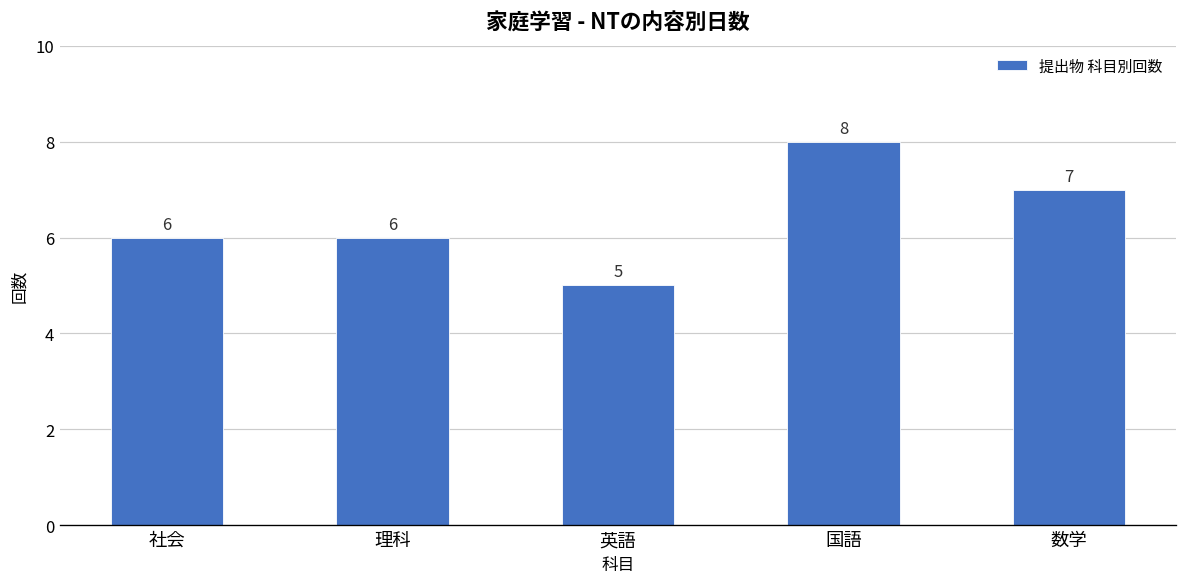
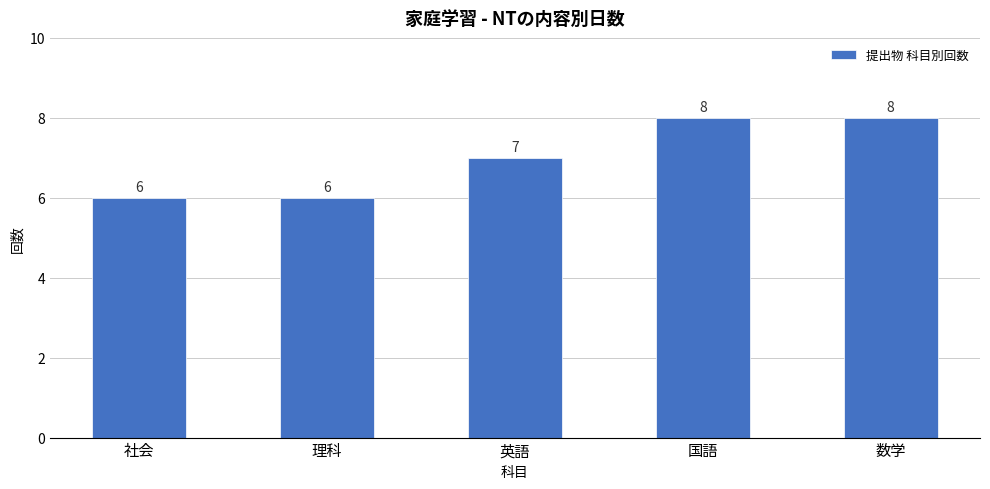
英語: 5 -> 7
数学: 7 -> 8
